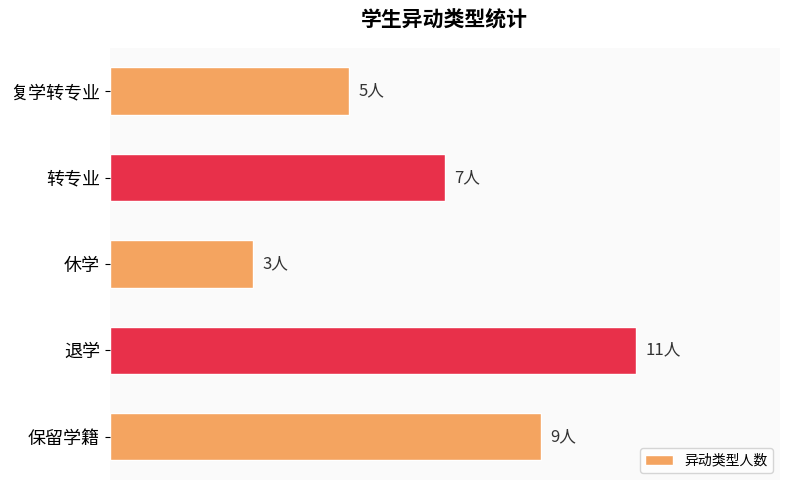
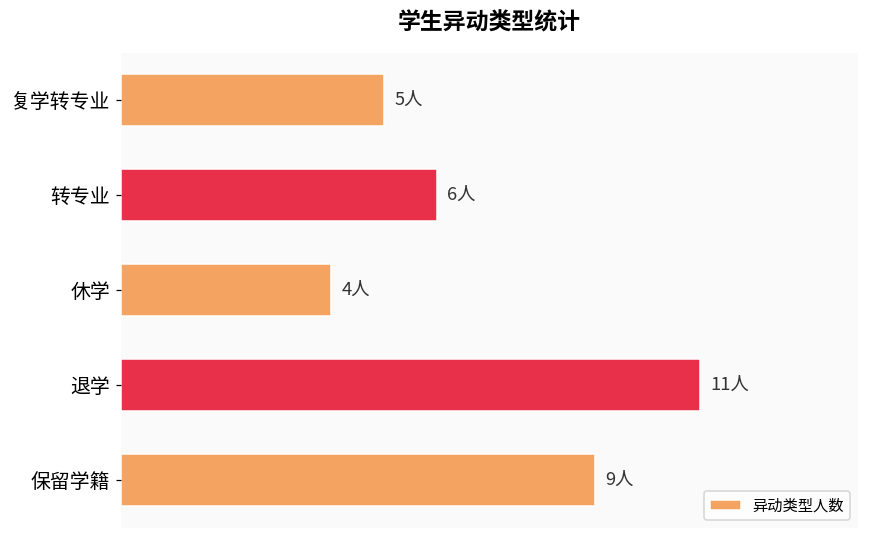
转专业: 7人 -> 6人
休学: 3人 -> 4人
